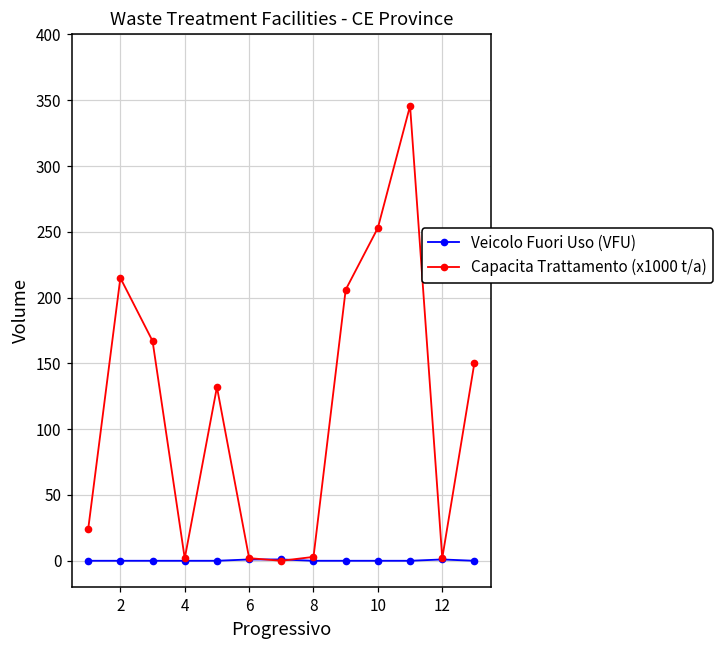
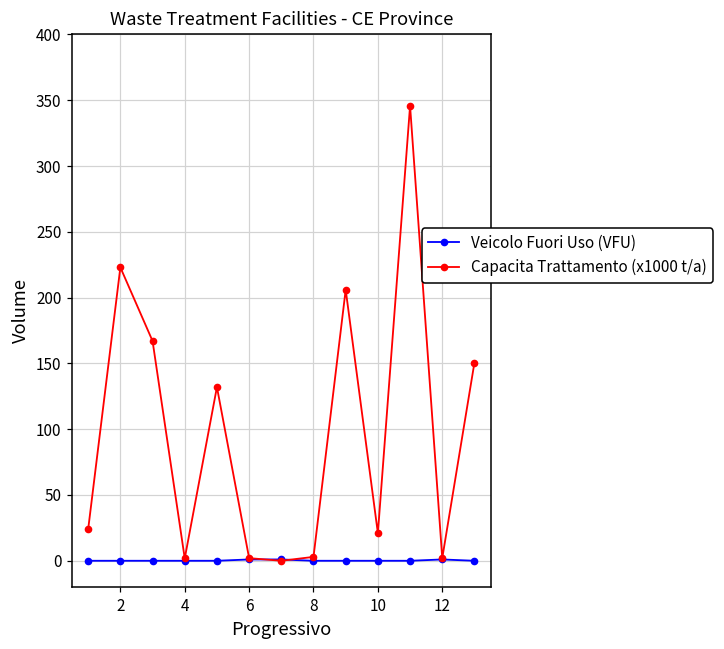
Capacita Trattamento (x1000 t/a), 2: 215 -> 223
Capacita Trattamento (x1000 t/a), 10: 253 -> 21
